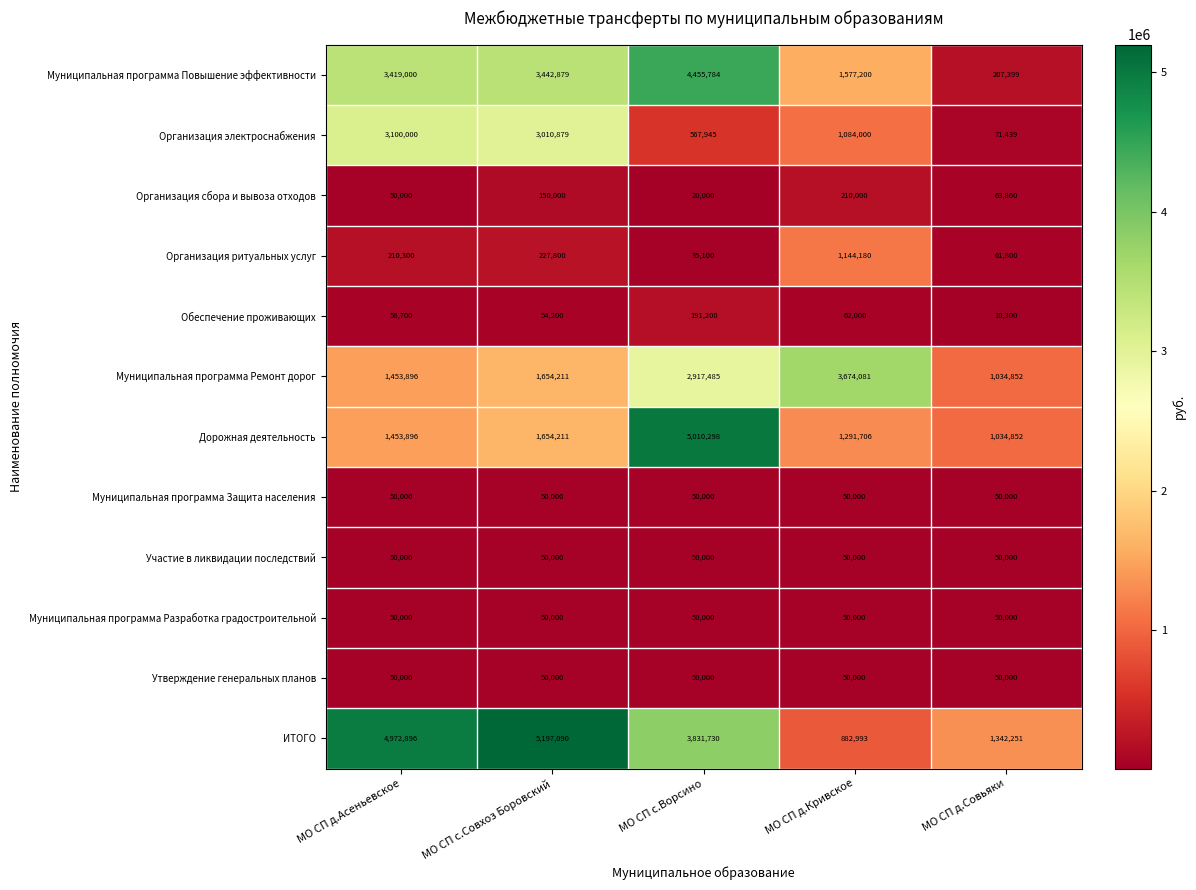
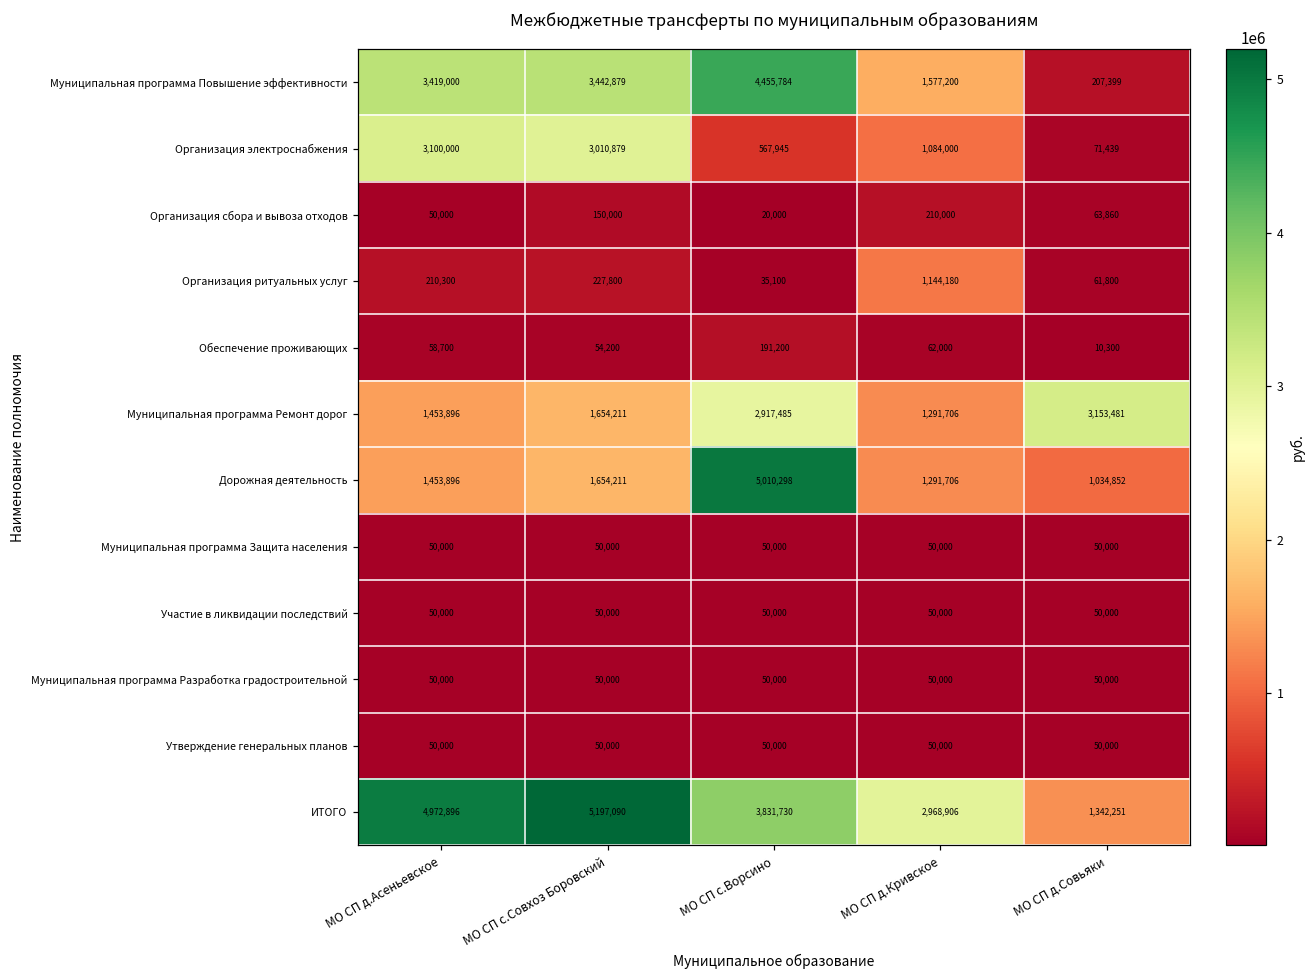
Муниципальная программа Ремонт дорог, МО СП д.Кривское: 3,674,081 -> 1,291,706
Муниципальная программа Ремонт дорог, МО СП д.Совьяки: 1,034,852 -> 3,153,481
ИТОГО, МО СП д.Кривское: 882,993 -> 2,968,906
